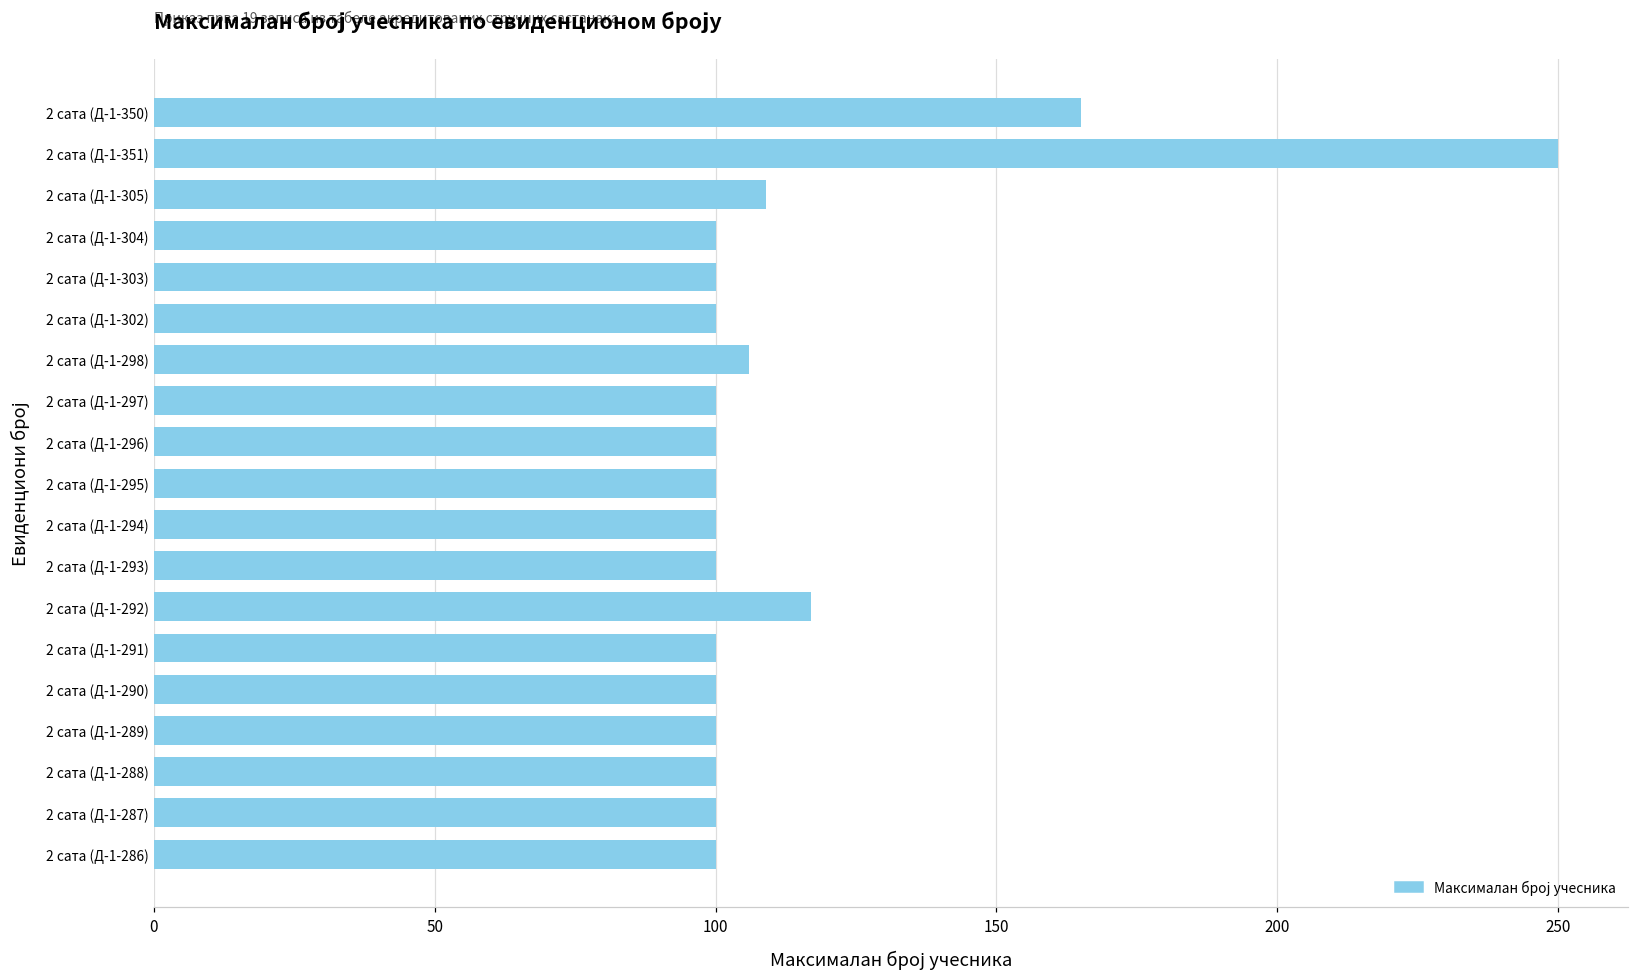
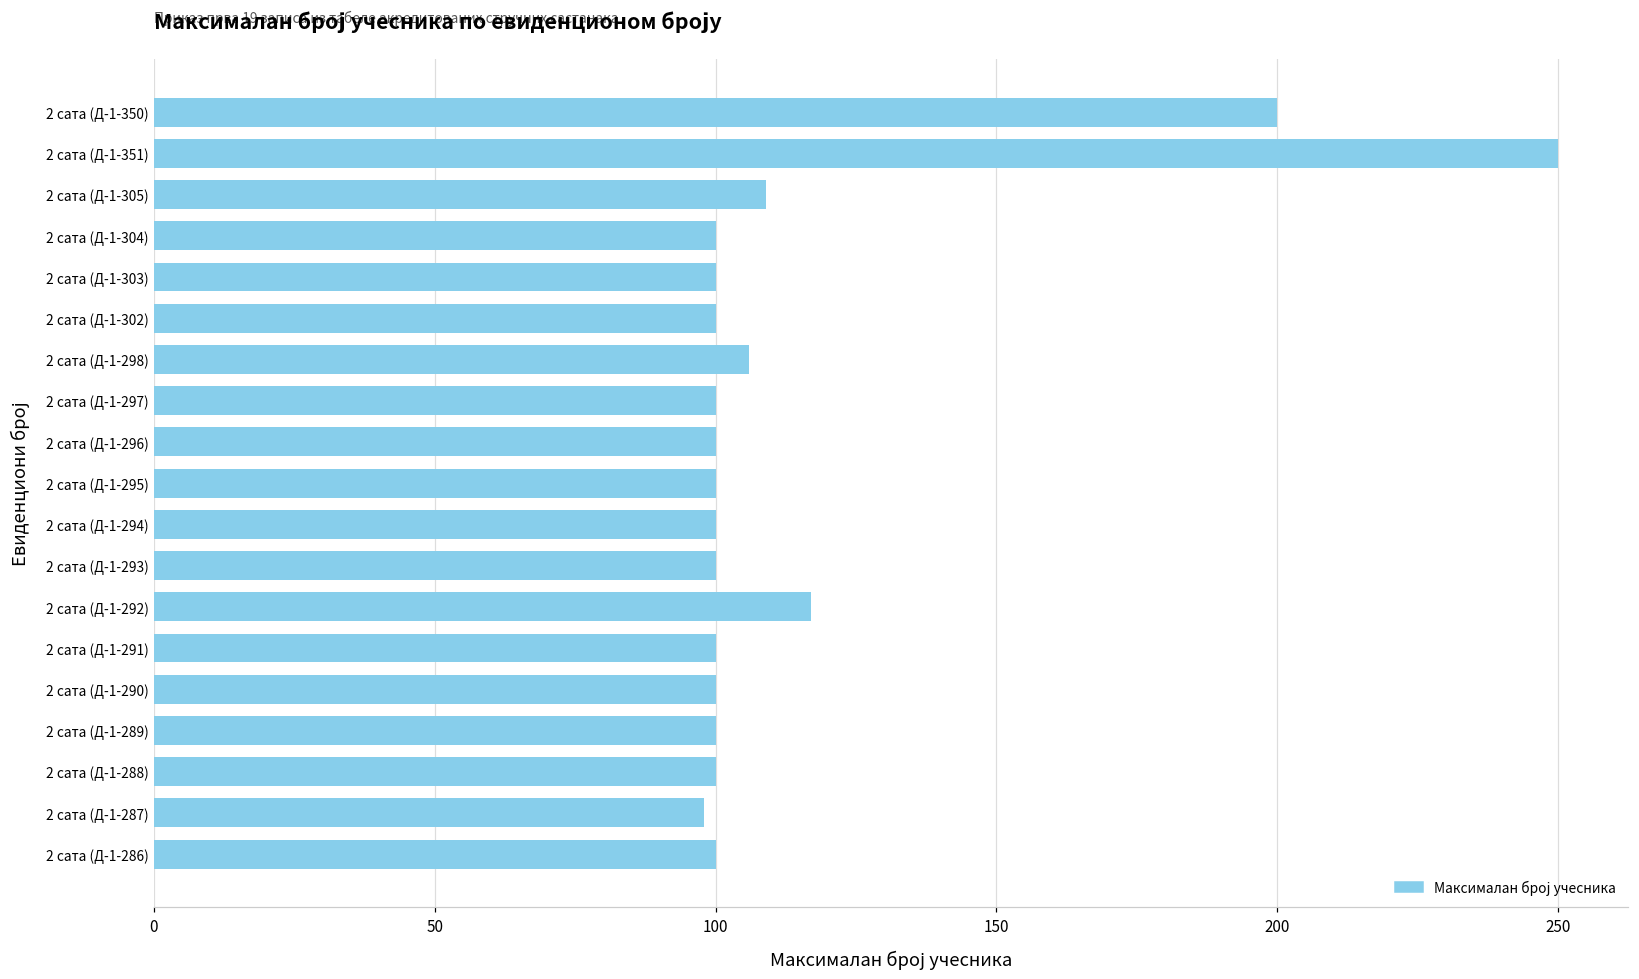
2 сата (Д-1-350): 165 -> 200
2 сата (Д-1-287): 100 -> 98
